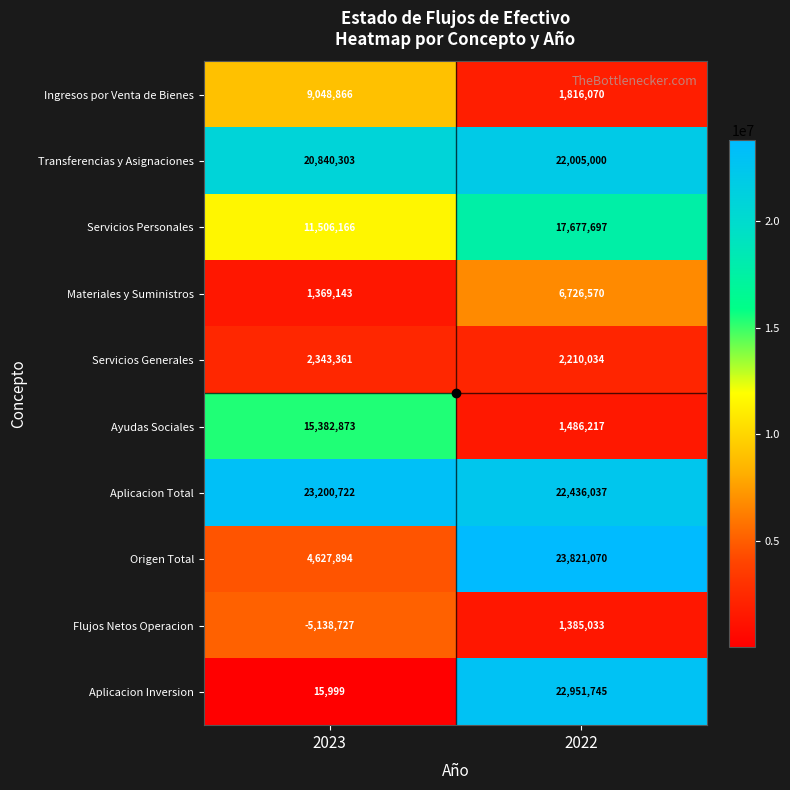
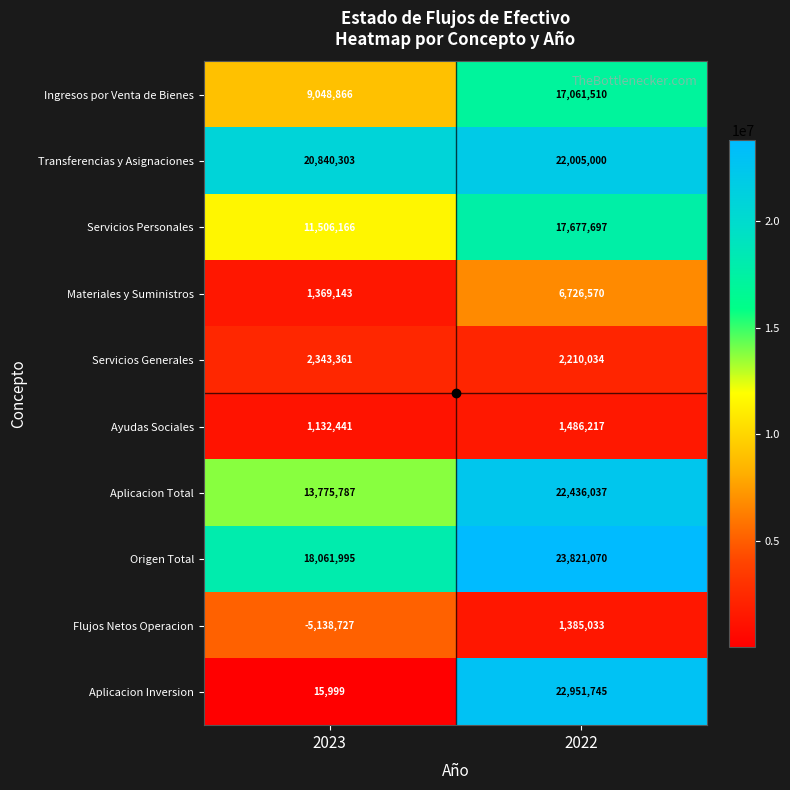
Ingresos por Venta de Bienes, 2022: 1,816,070 -> 17,061,510
Ayudas Sociales, 2023: 15,382,873 -> 1,132,441
Aplicacion Total, 2023: 23,200,722 -> 13,775,787
Origen Total, 2023: 4,627,894 -> 18,061,995
